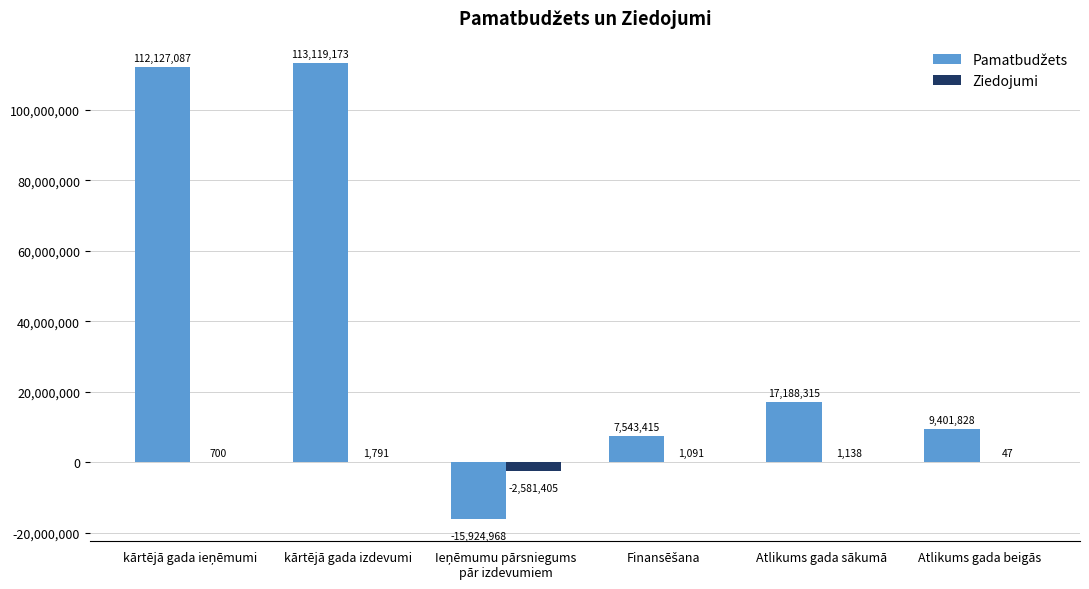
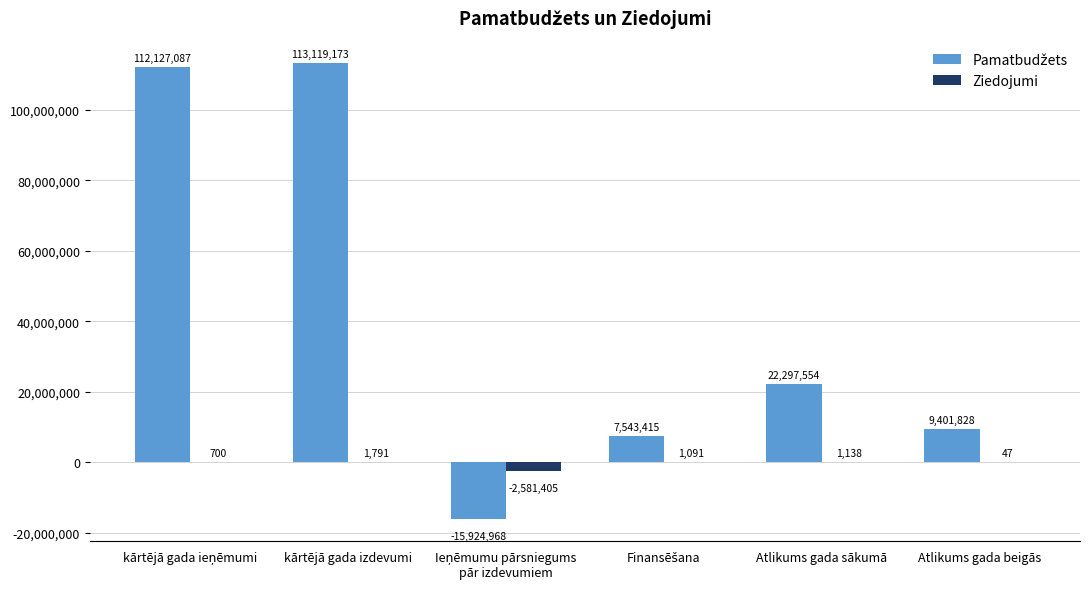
Pamatbudžets, Atlikums gada sākumā: 17,188,315 -> 22,297,554
